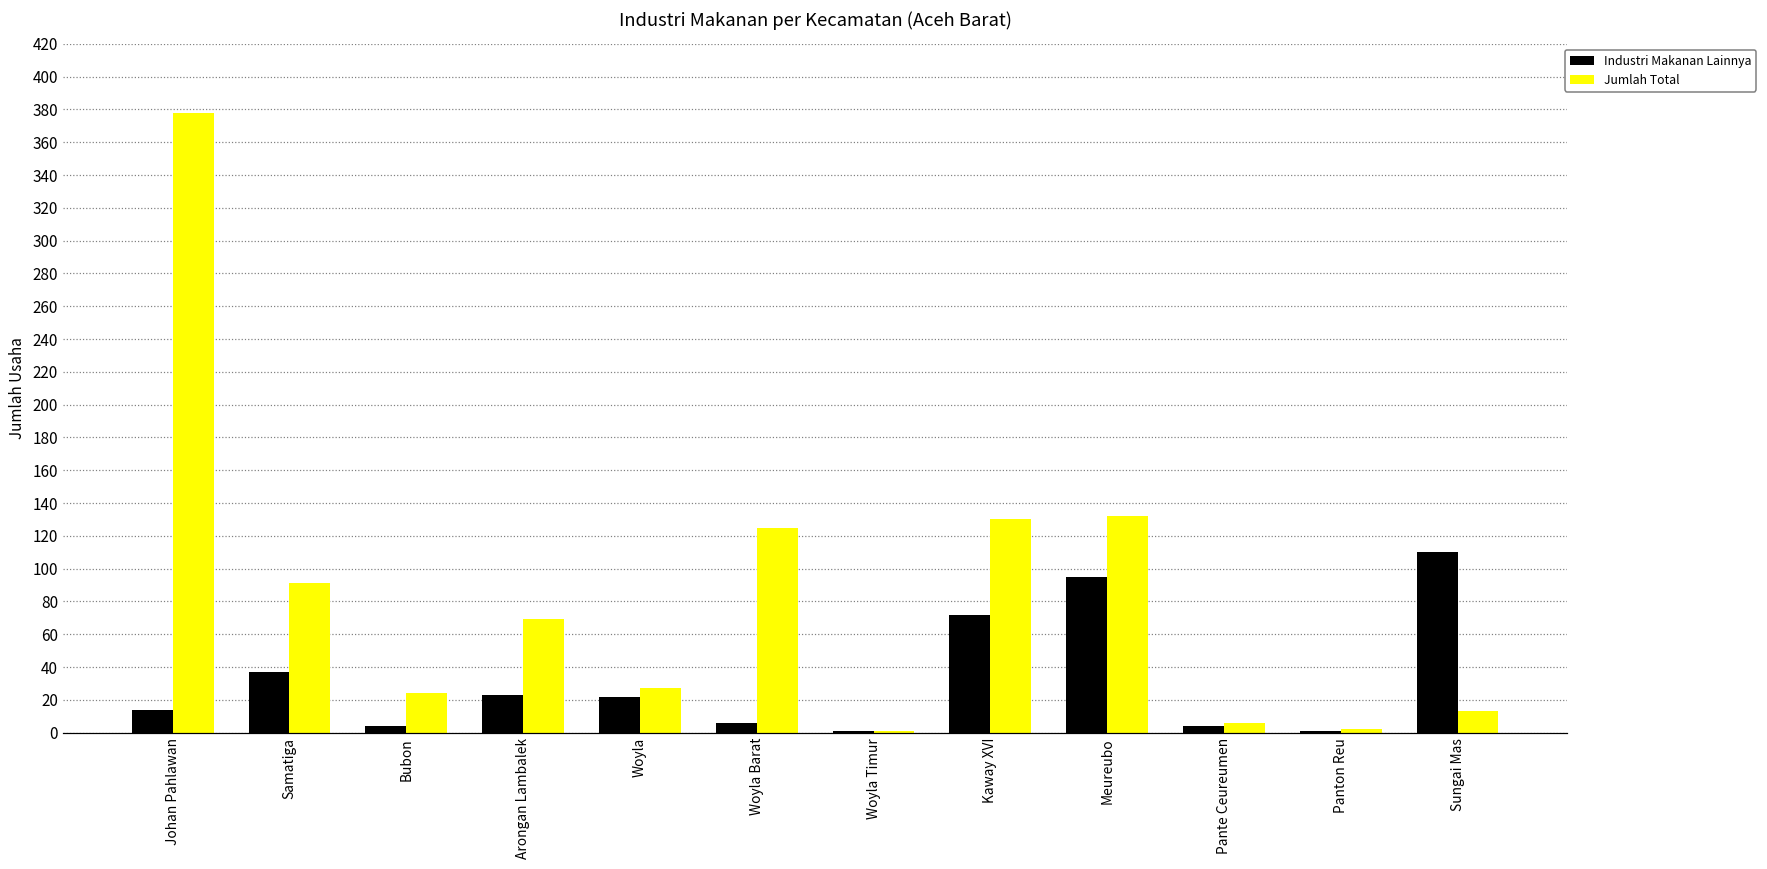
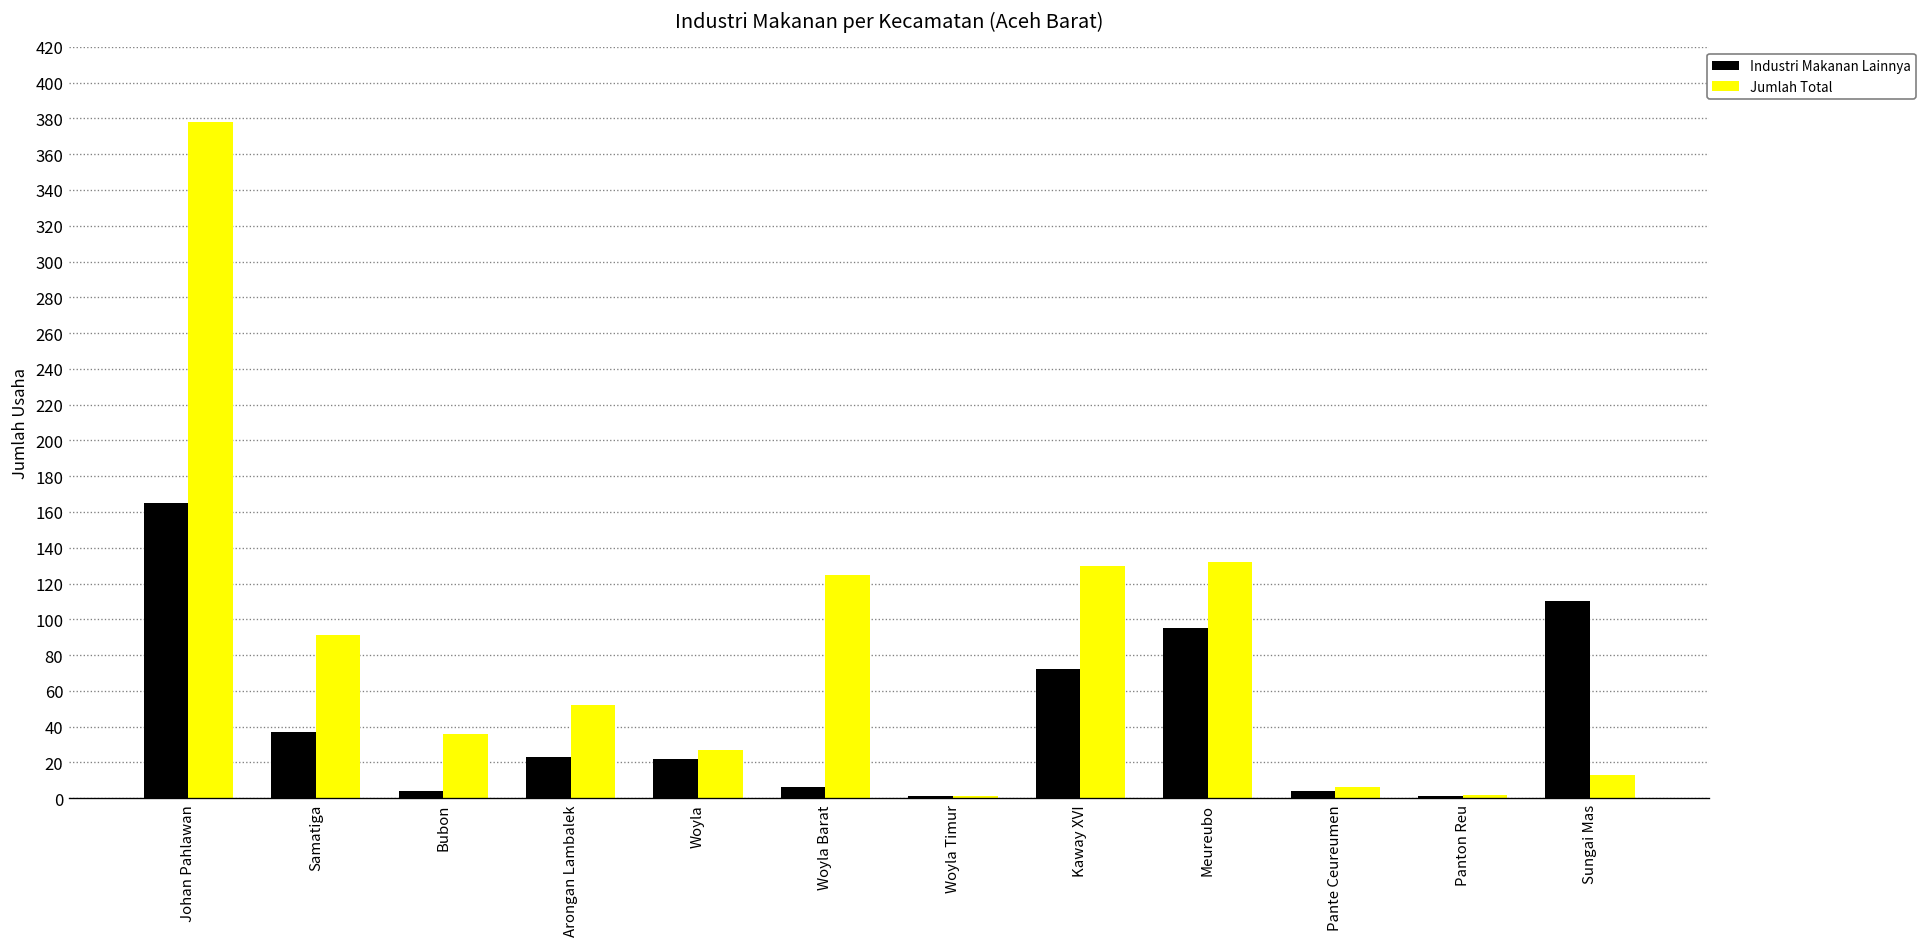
Industri Makanan Lainnya, Johan Pahlawan: 14 -> 165
Jumlah Total, Bubon: 24 -> 36
Jumlah Total, Arongan Lambalek: 69 -> 52
